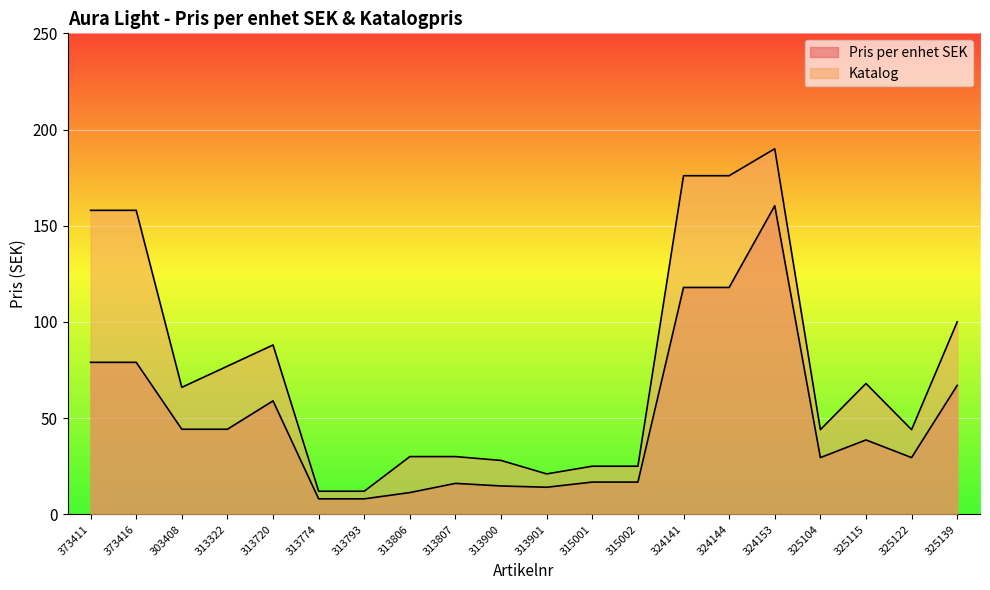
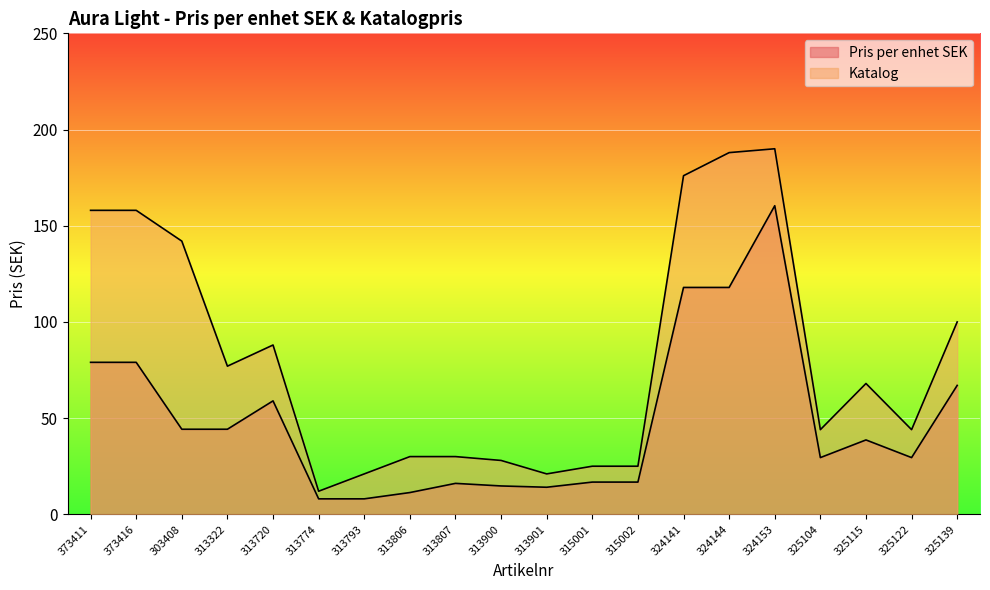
Katalog, 303408: 66 -> 142
Katalog, 313793: 12 -> 21
Katalog, 324144: 176 -> 188
